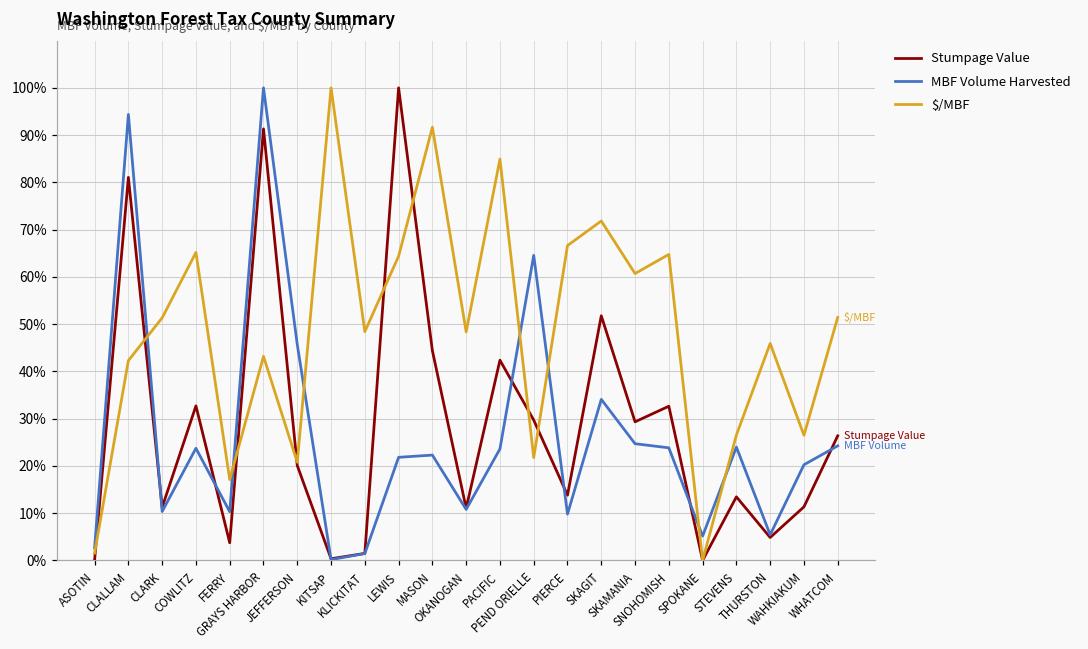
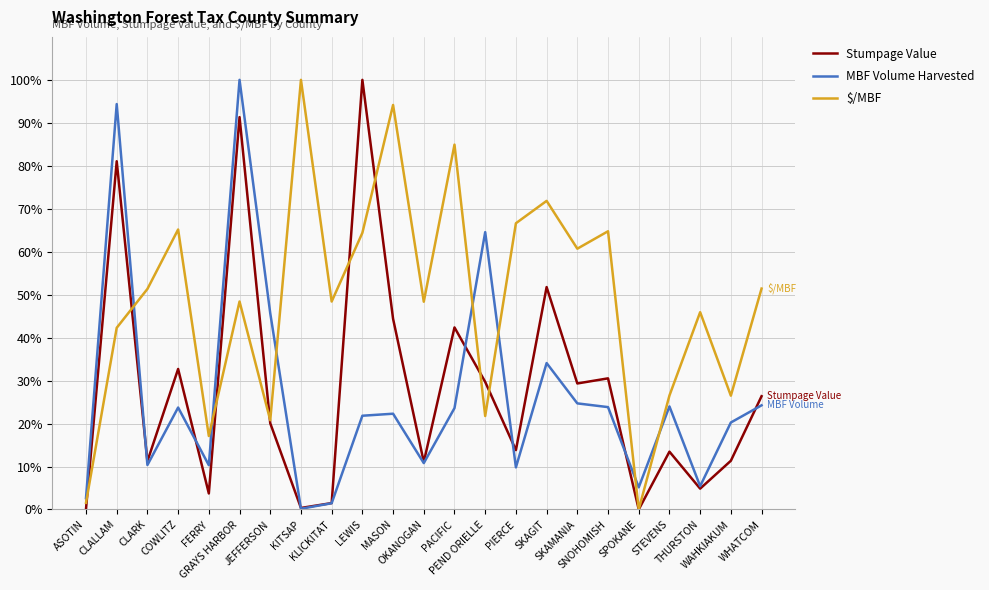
$/MBF, GRAYS HARBOR: 43% -> 48%
$/MBF, MASON: 92% -> 94%
Stumpage Value, SNOHOMISH: 33% -> 31%
